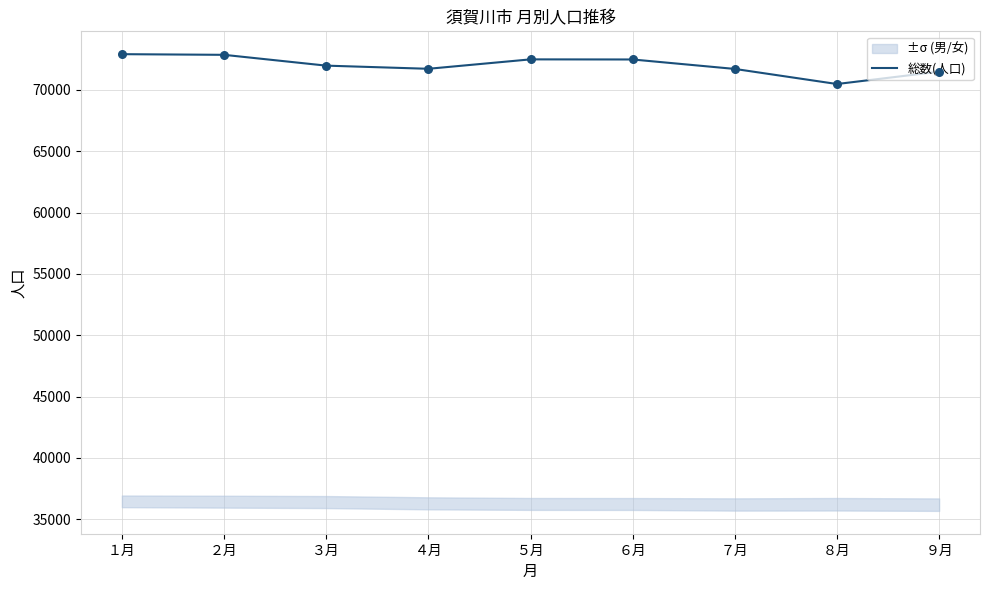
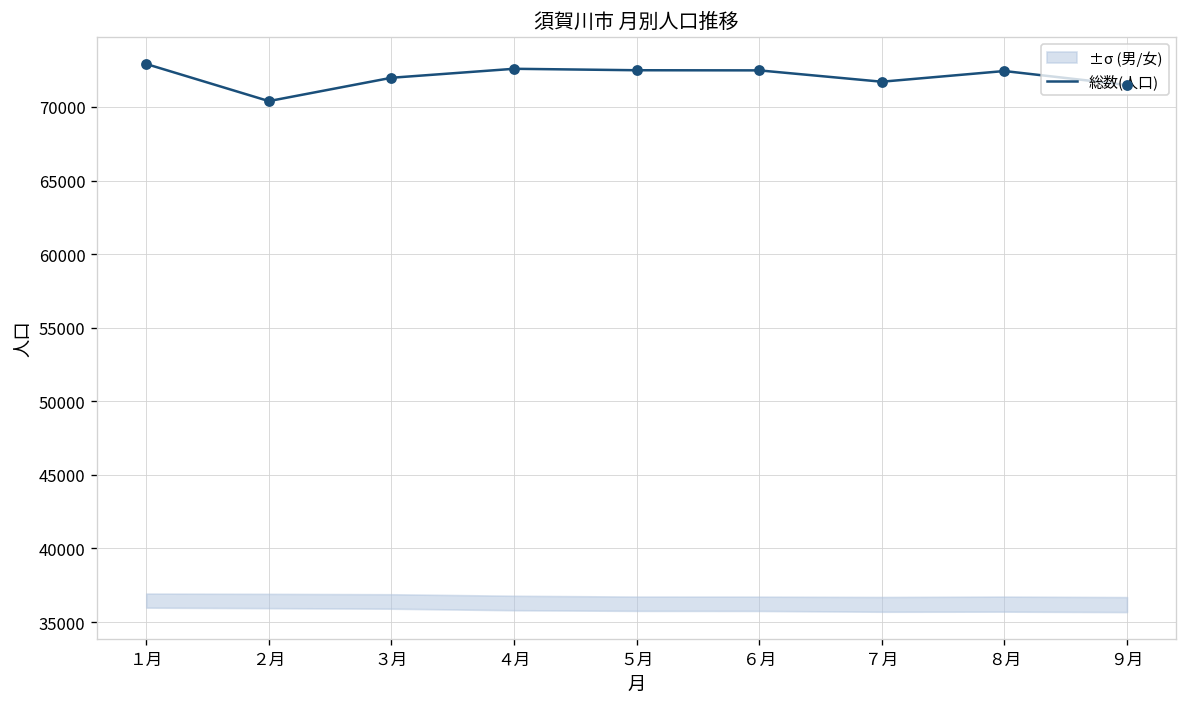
総数(人口), ２月: 72900 -> 70400
総数(人口), ４月: 71700 -> 72600
総数(人口), ８月: 70500 -> 72400
